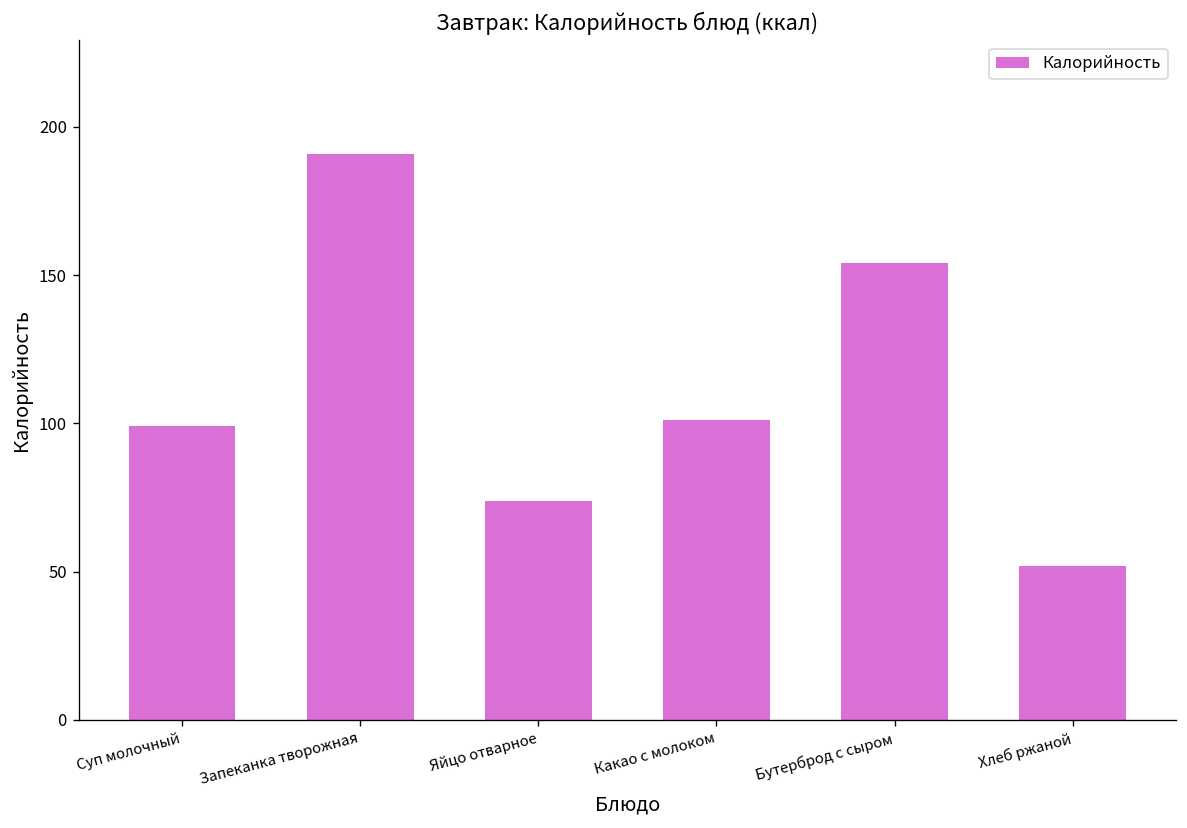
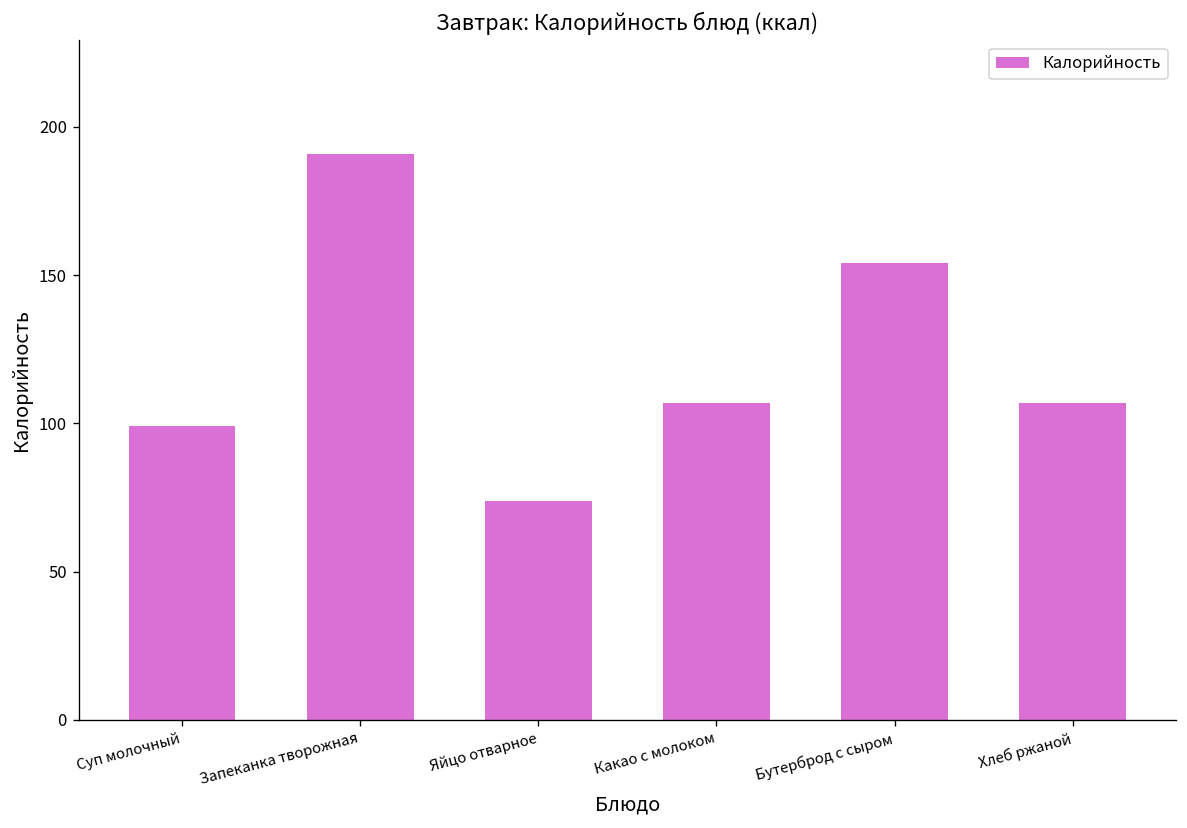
Какао с молоком: 101 -> 107
Хлеб ржаной: 52 -> 107
